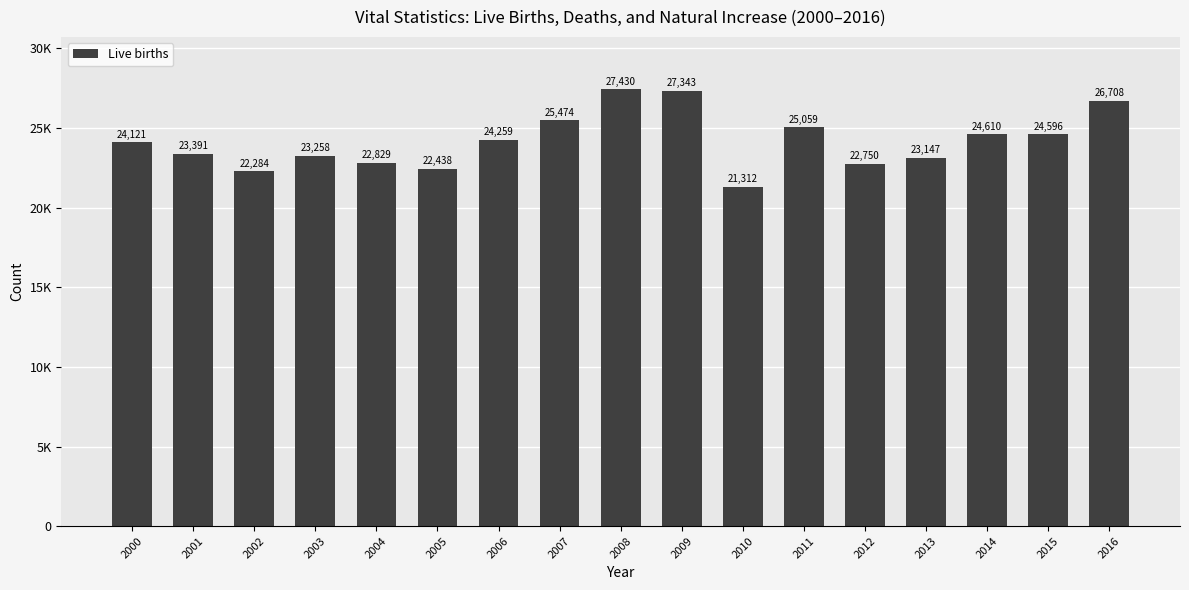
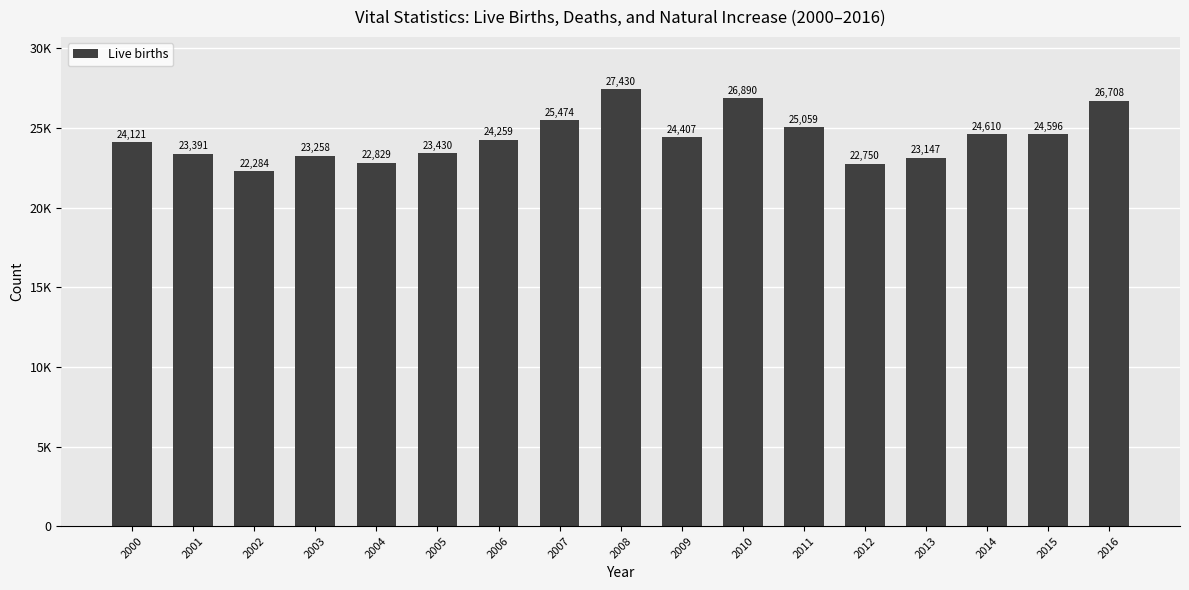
2005: 22,438 -> 23,430
2009: 27,343 -> 24,407
2010: 21,312 -> 26,890
